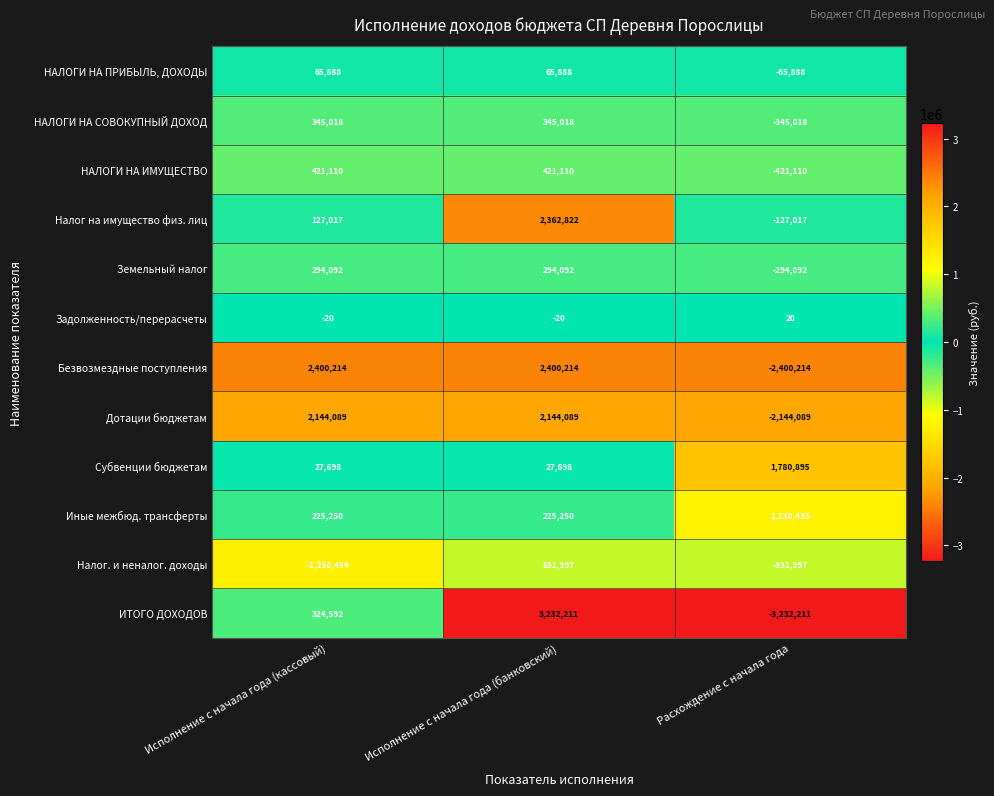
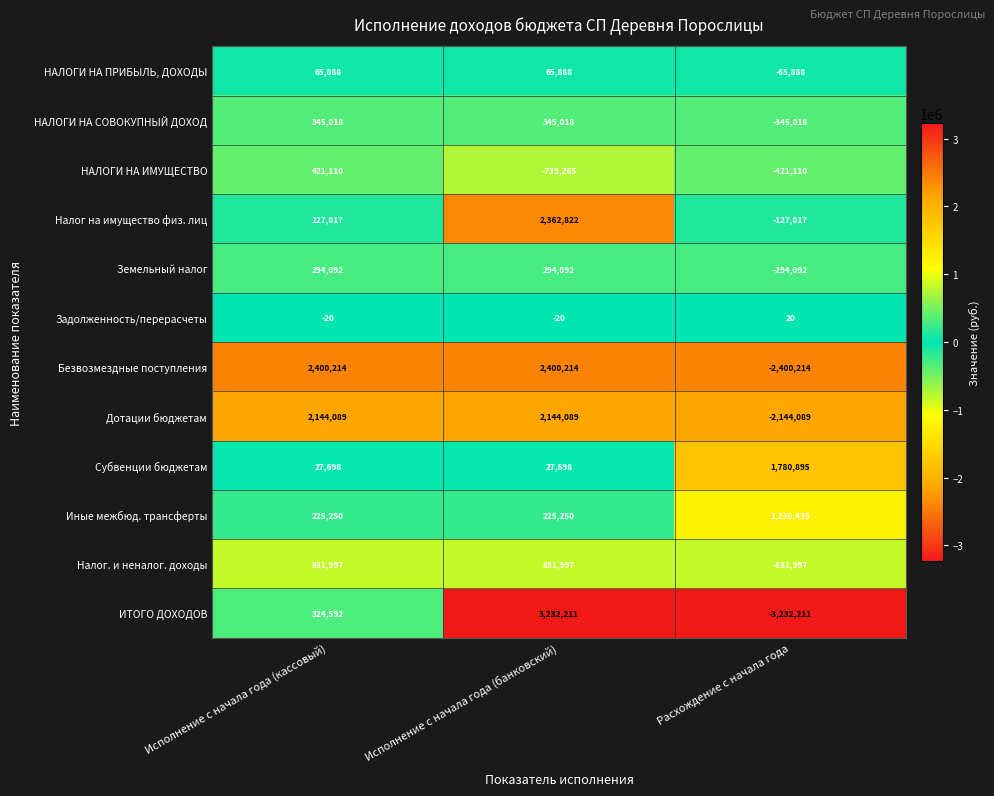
НАЛОГИ НА ИМУЩЕСТВО, Исполнение с начала года (банковский): 421,110 -> -739,265
Налог. и неналог. доходы, Исполнение с начала года (кассовый): -1,250,454 -> 831,997
